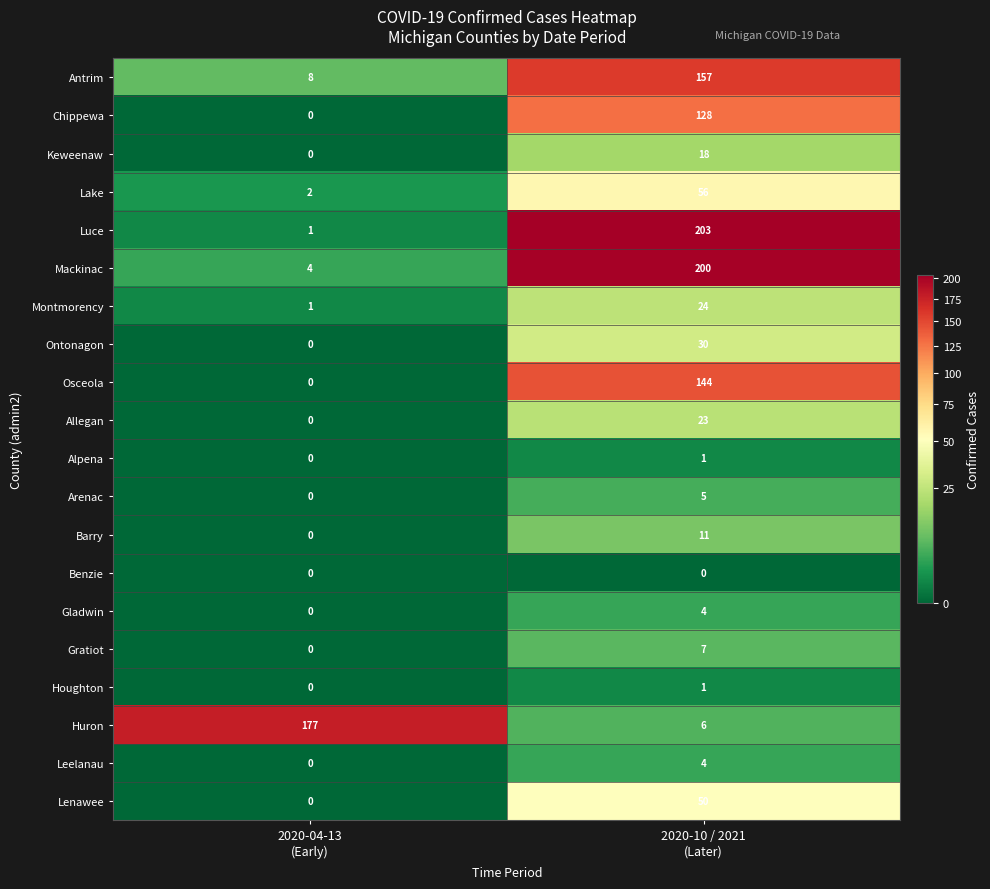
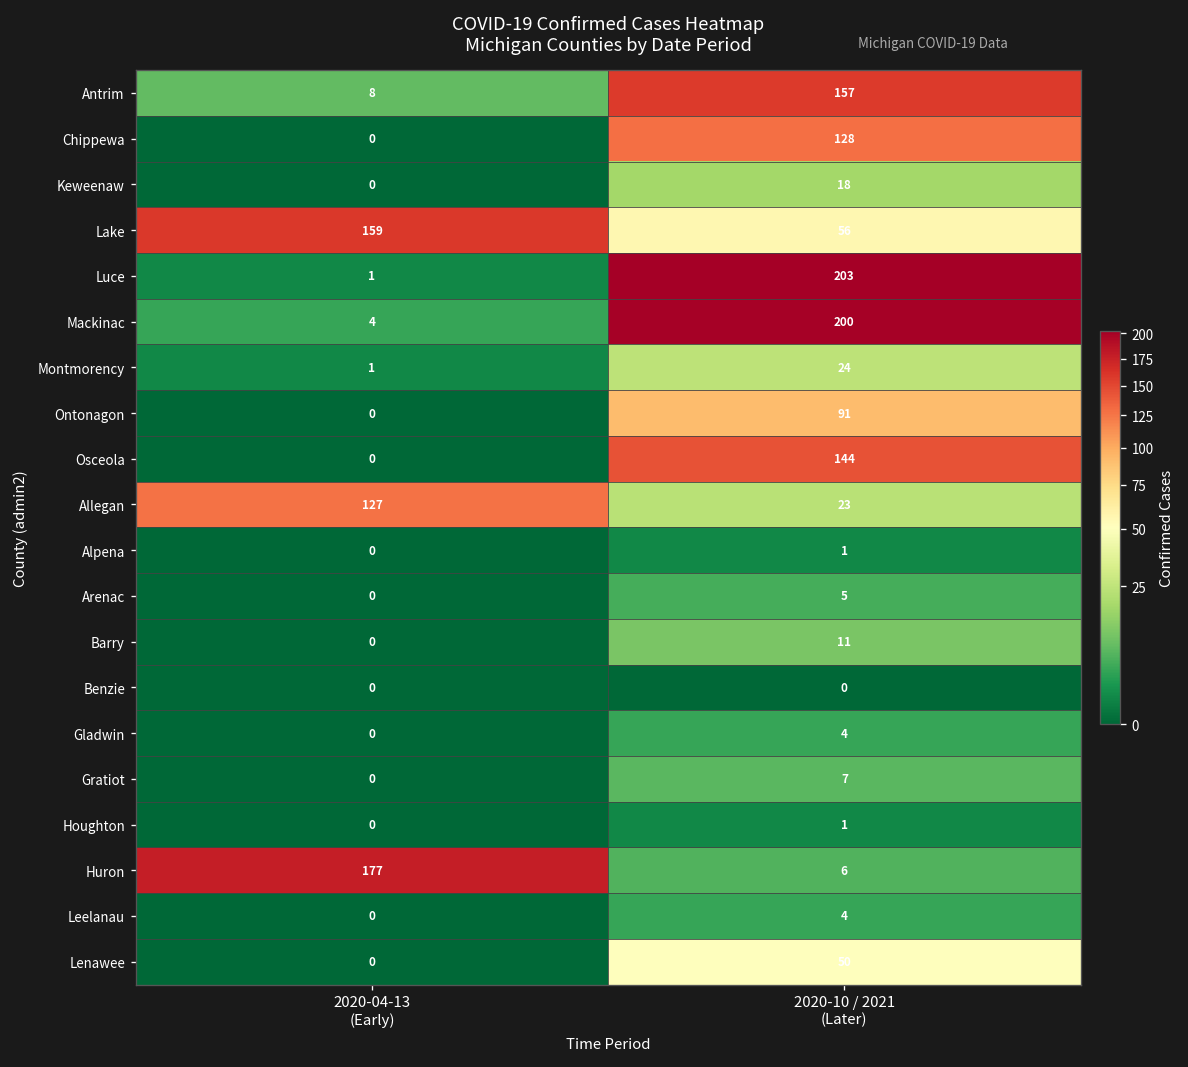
Lake, 2020-04-13 (Early): 2 -> 159
Ontonagon, 2020-10 / 2021 (Later): 30 -> 91
Allegan, 2020-04-13 (Early): 0 -> 127
